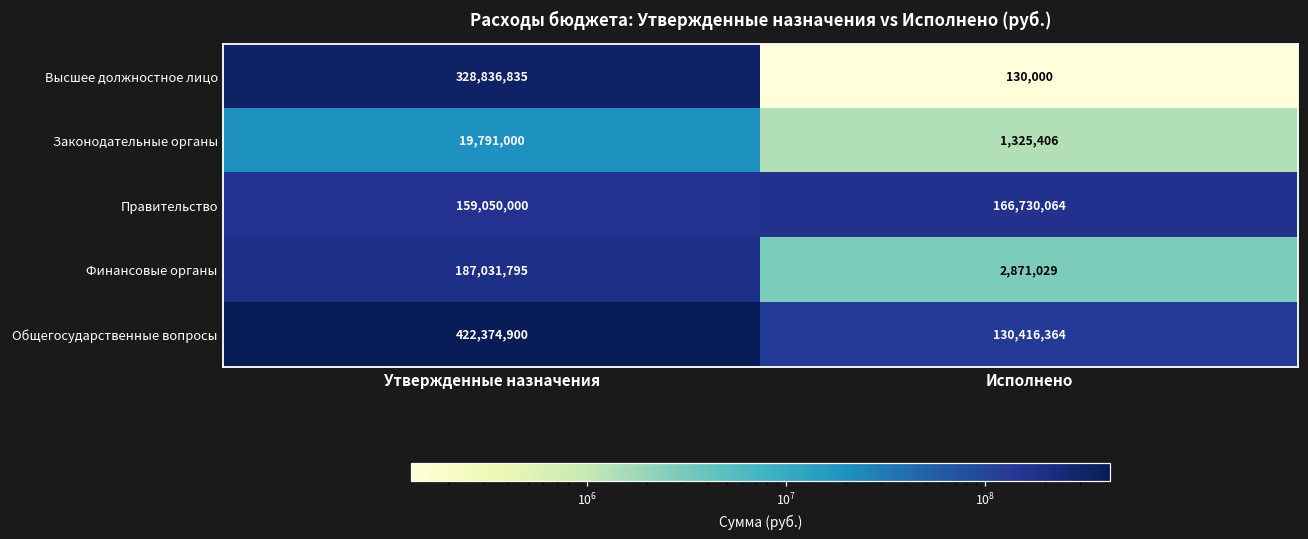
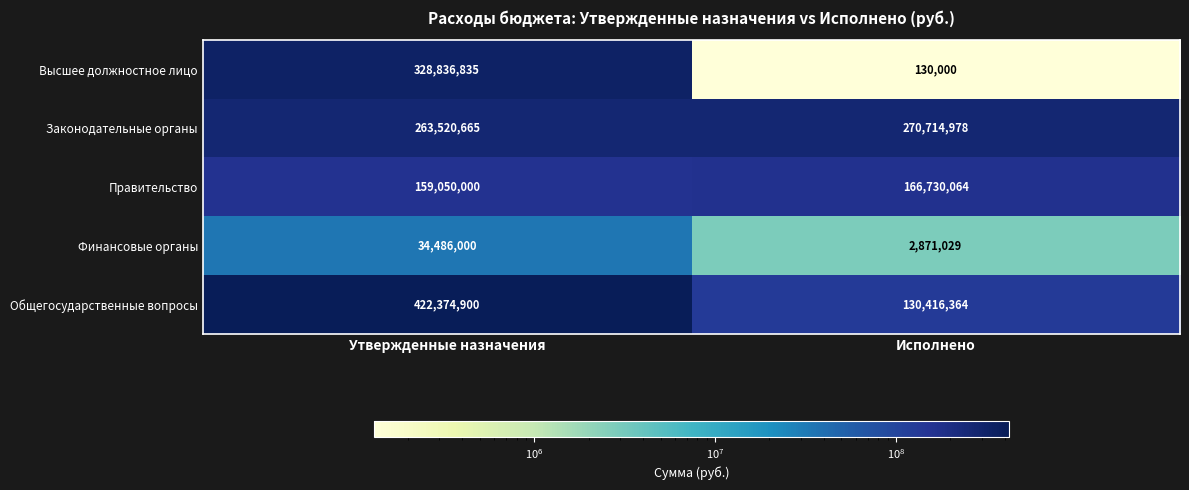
Законодательные органы, Утвержденные назначения: 19,791,000 -> 263,520,665
Законодательные органы, Исполнено: 1,325,406 -> 270,714,978
Финансовые органы, Утвержденные назначения: 187,031,795 -> 34,486,000
